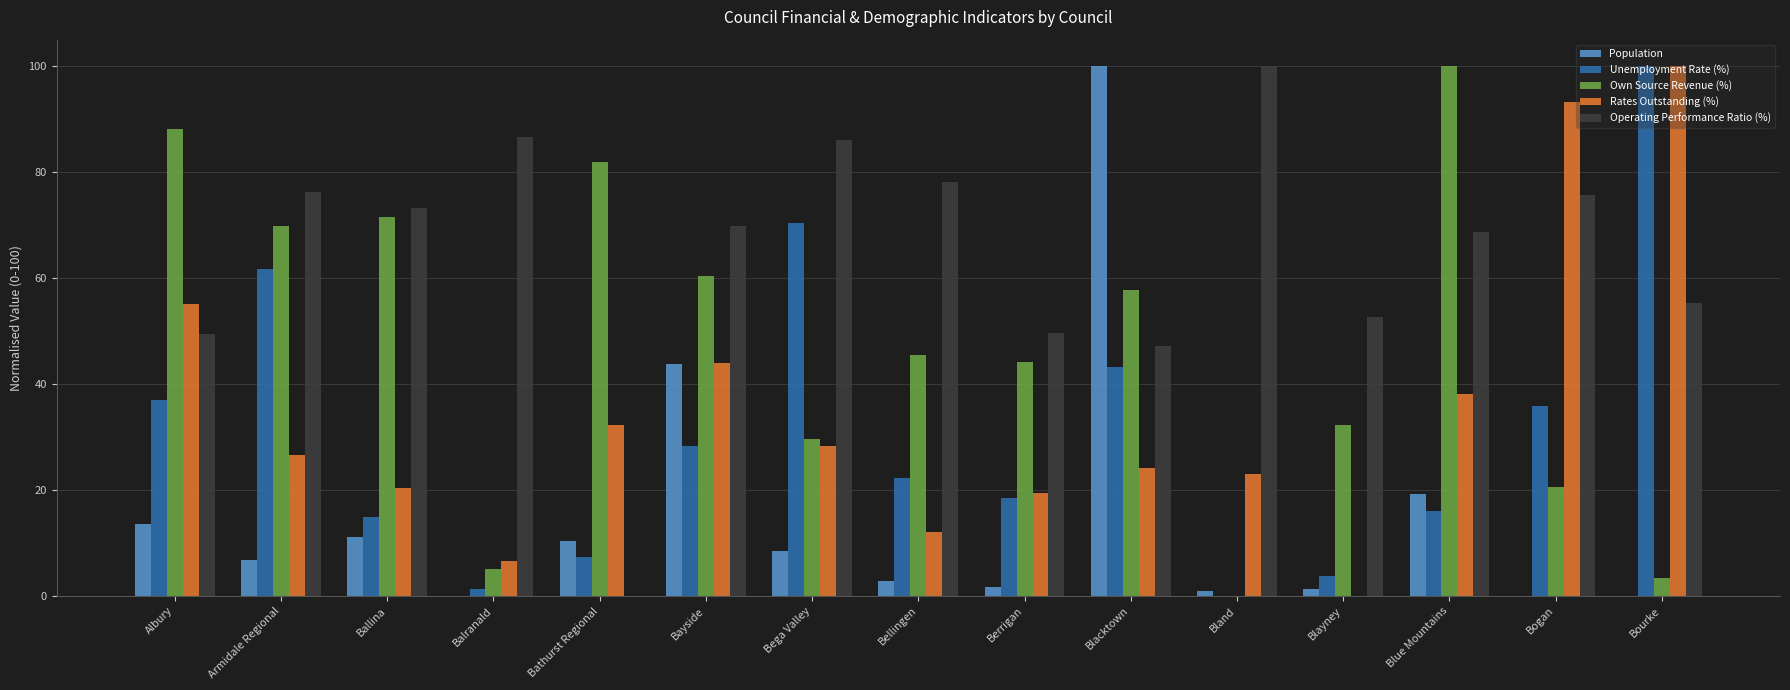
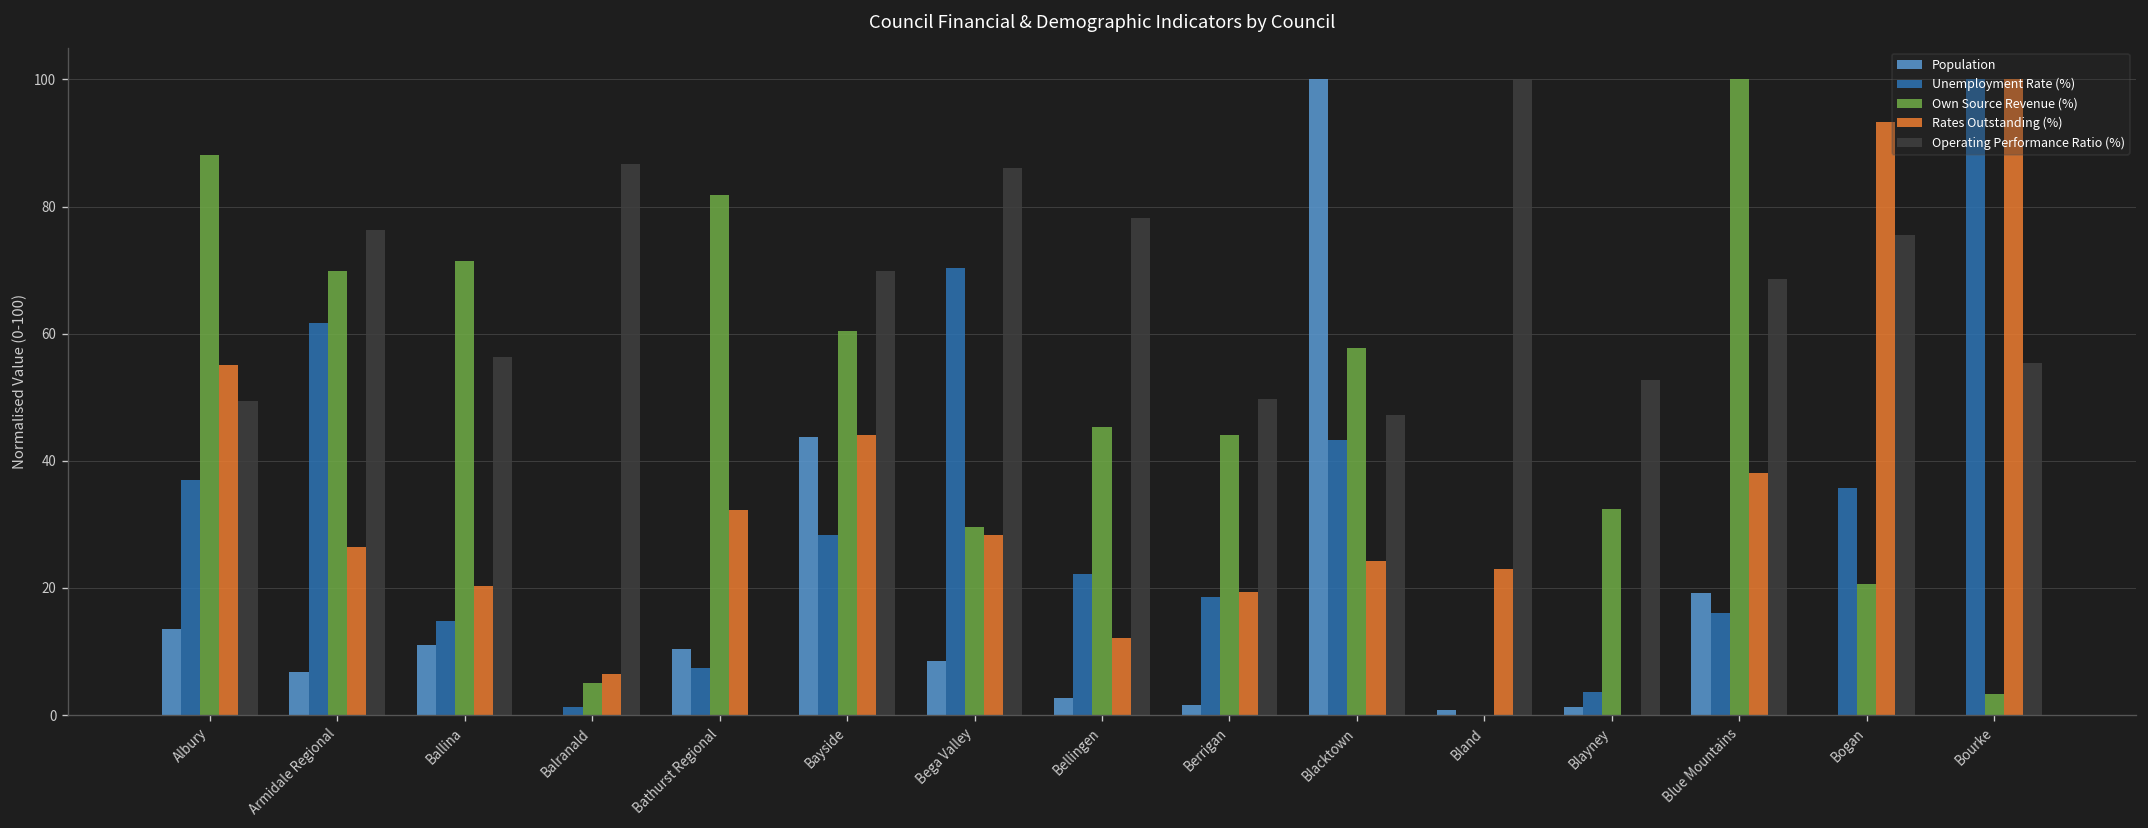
Operating Performance Ratio (%), Ballina: 73 -> 56
